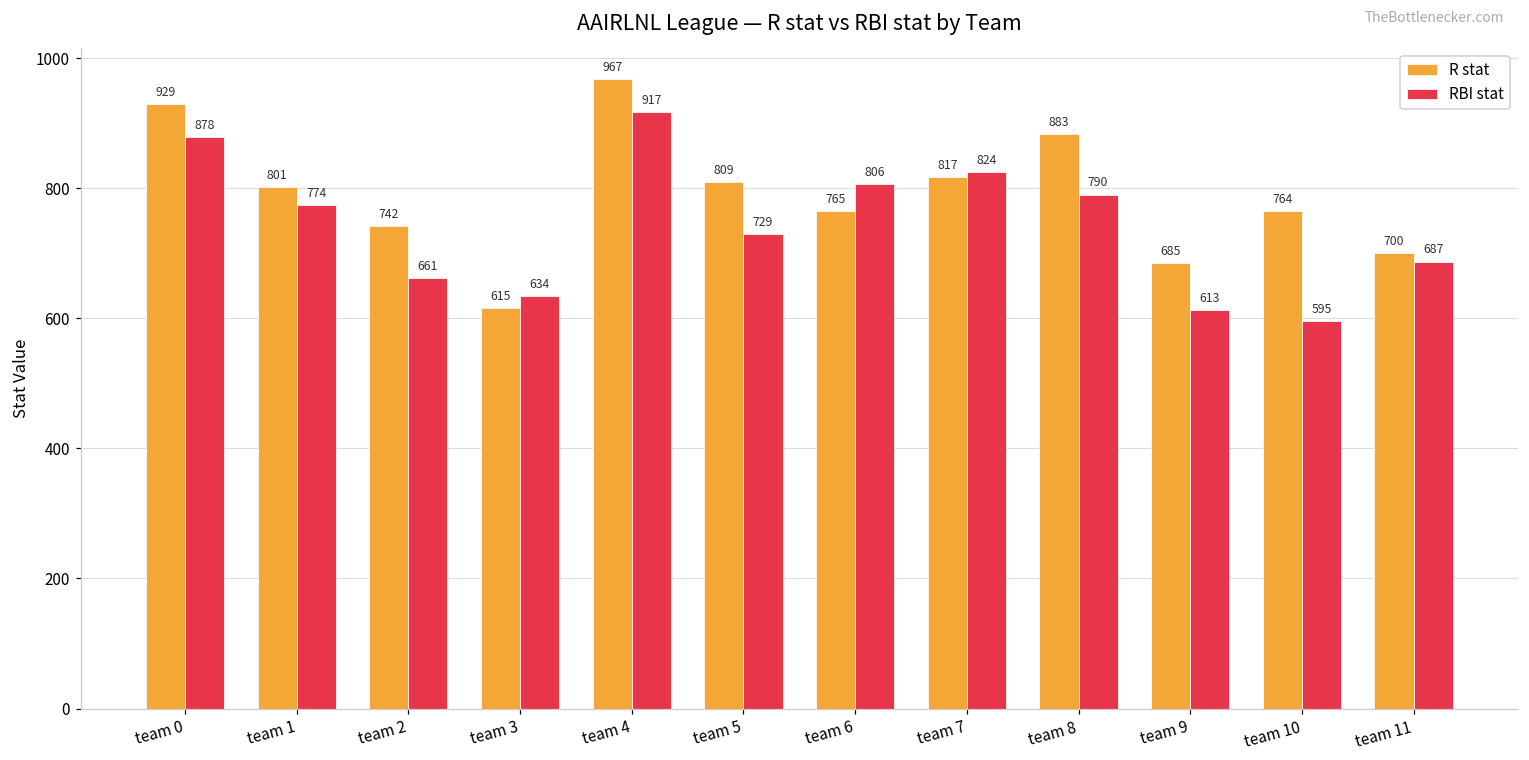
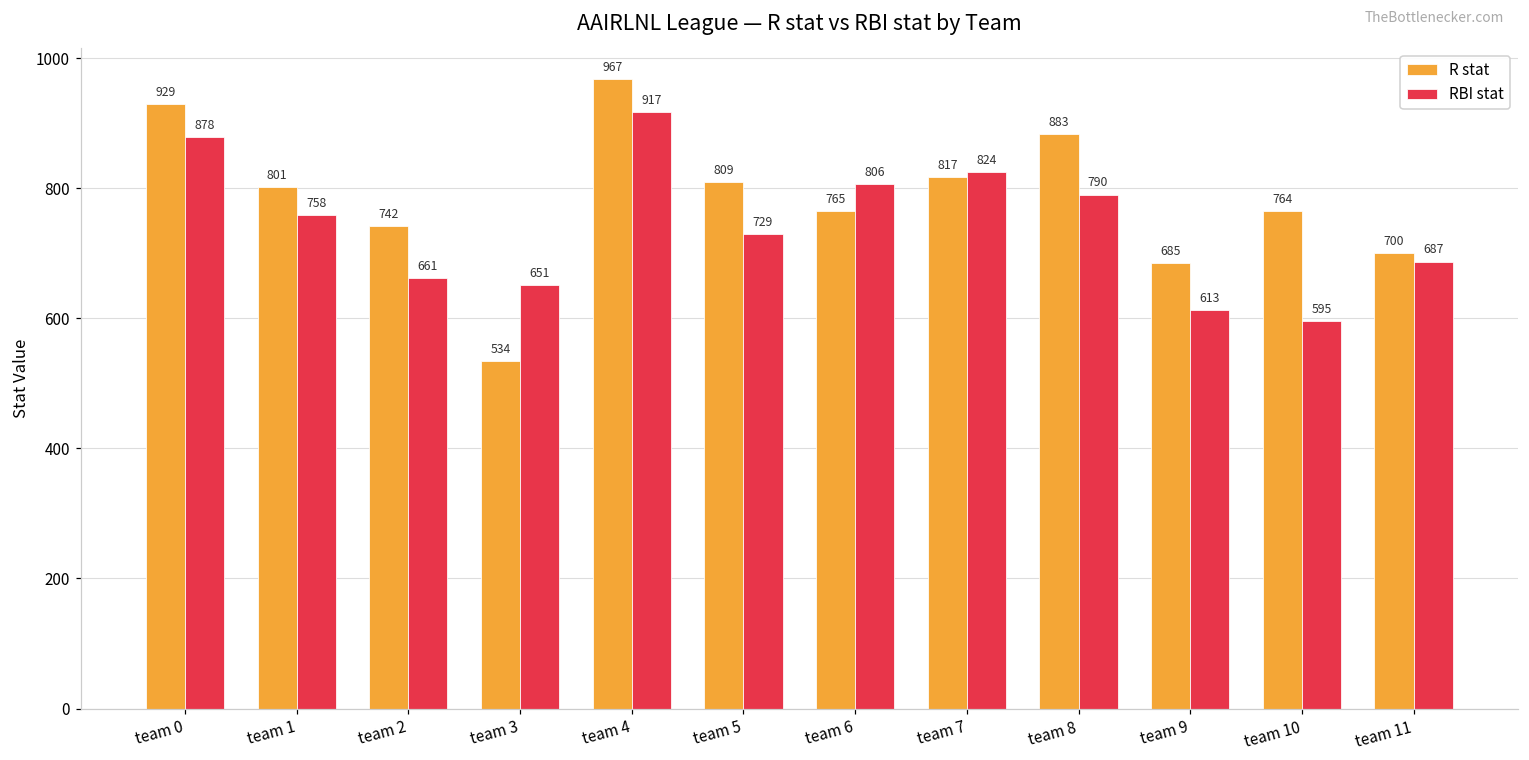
RBI stat, team 1: 774 -> 758
R stat, team 3: 615 -> 534
RBI stat, team 3: 634 -> 651
